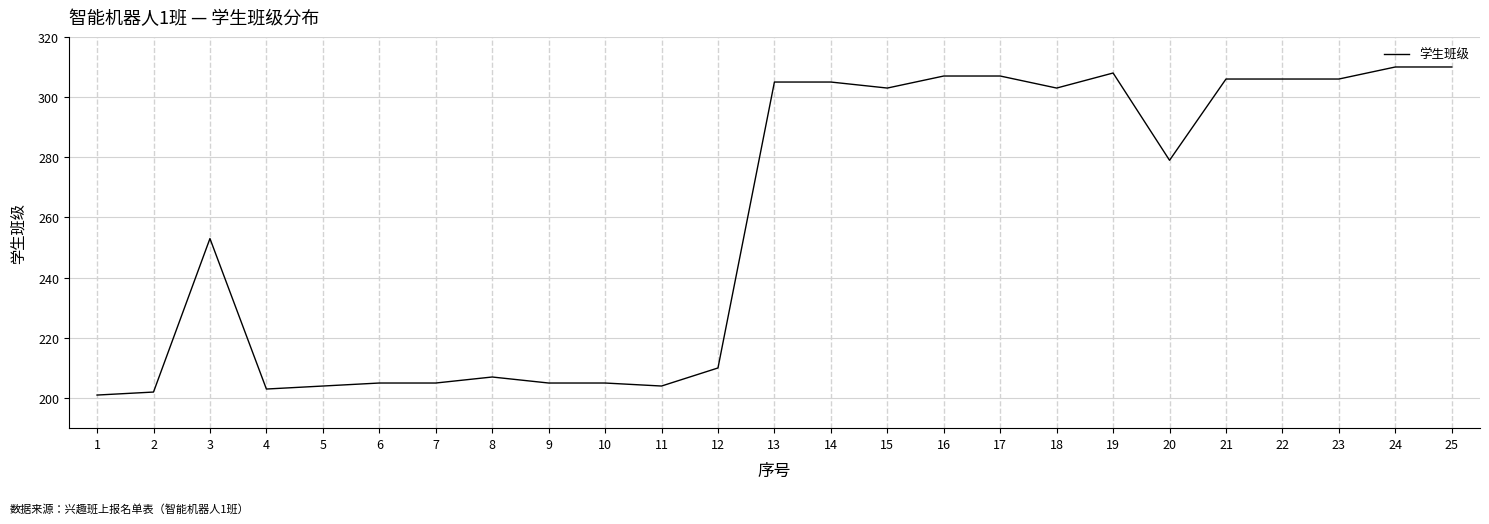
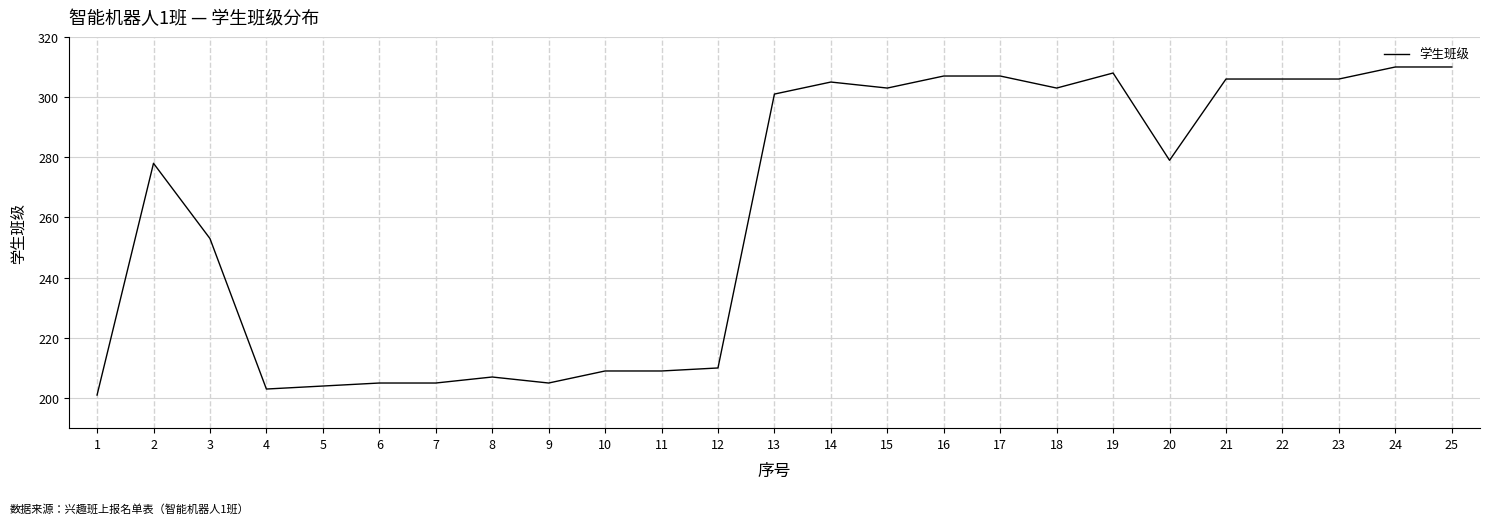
2: 202 -> 278
10: 205 -> 209
11: 204 -> 209
13: 305 -> 301
